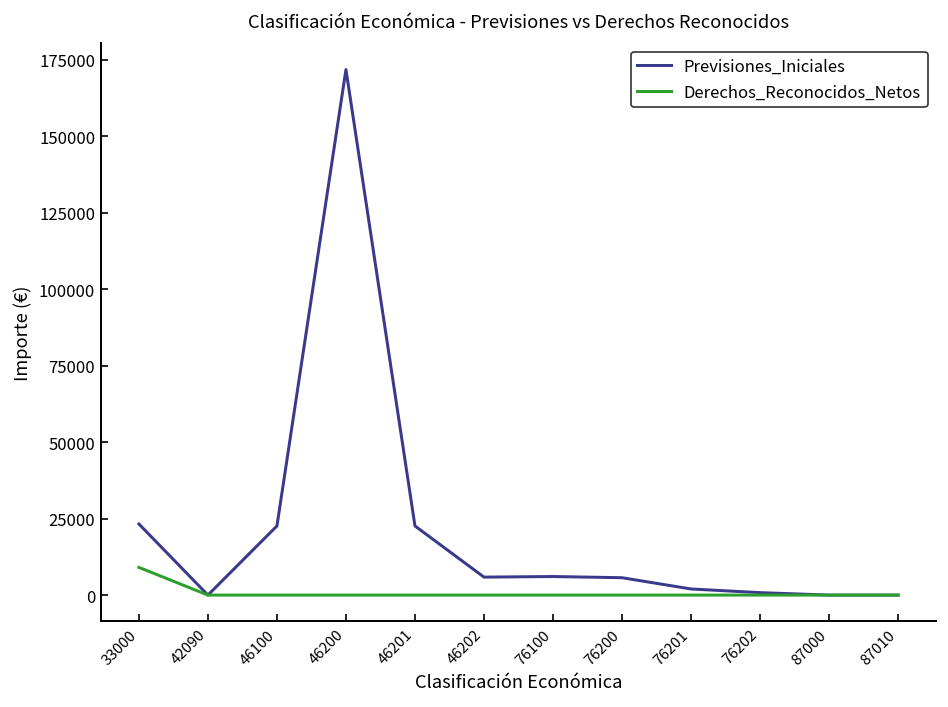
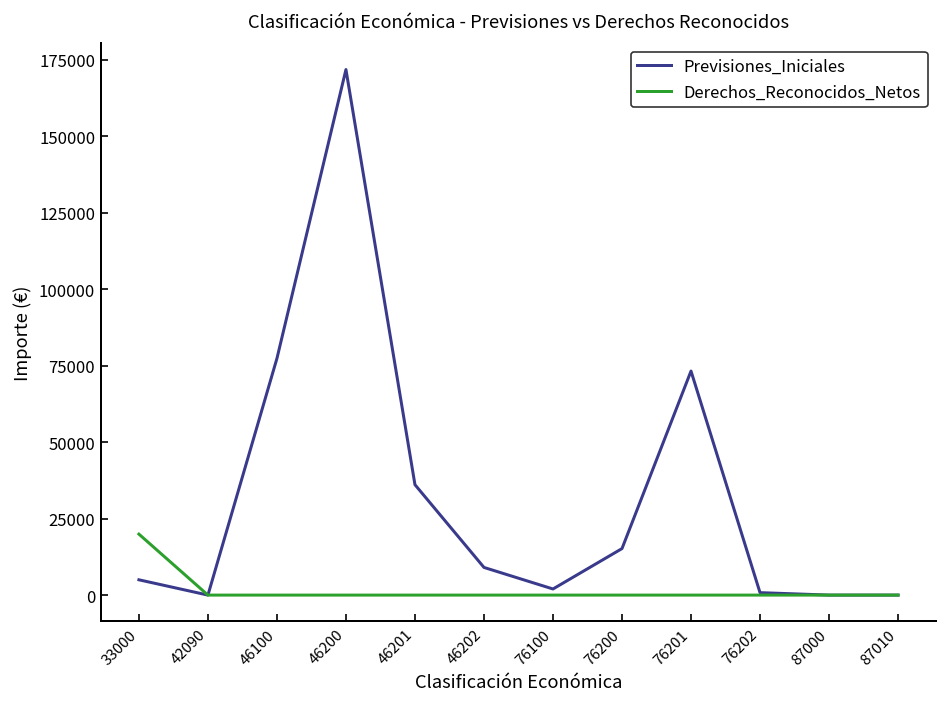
Previsiones_Iniciales, 33000: 23000 -> 5000
Derechos_Reconocidos_Netos, 33000: 9000 -> 20000
Previsiones_Iniciales, 46100: 23000 -> 77000
Previsiones_Iniciales, 46201: 23000 -> 36000
Previsiones_Iniciales, 46202: 6000 -> 9000
Previsiones_Iniciales, 76100: 6000 -> 2000
Previsiones_Iniciales, 76200: 6000 -> 15000
Previsiones_Iniciales, 76201: 2000 -> 73000
